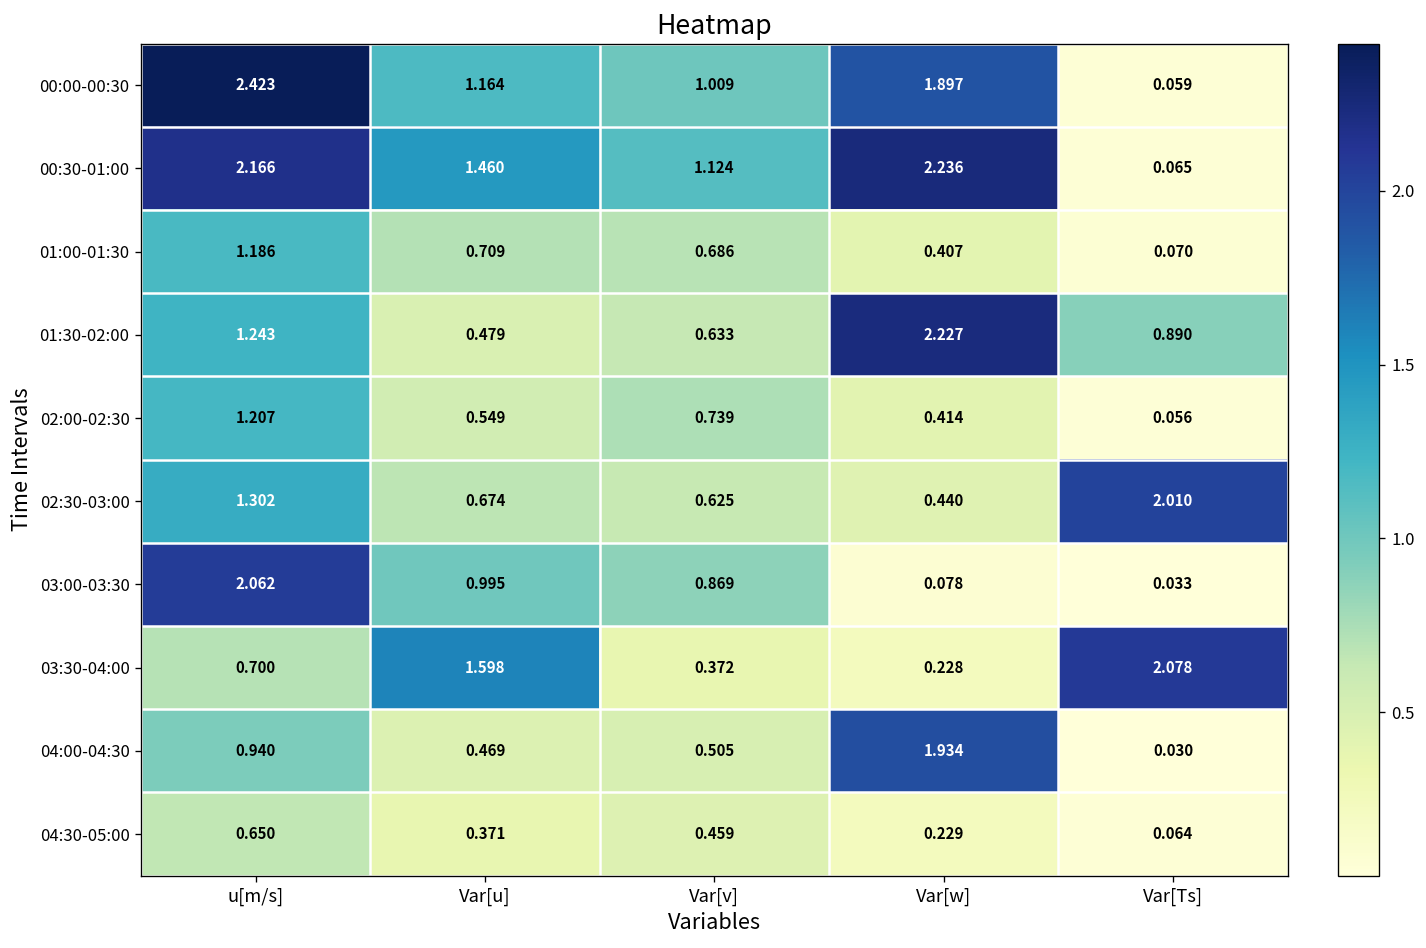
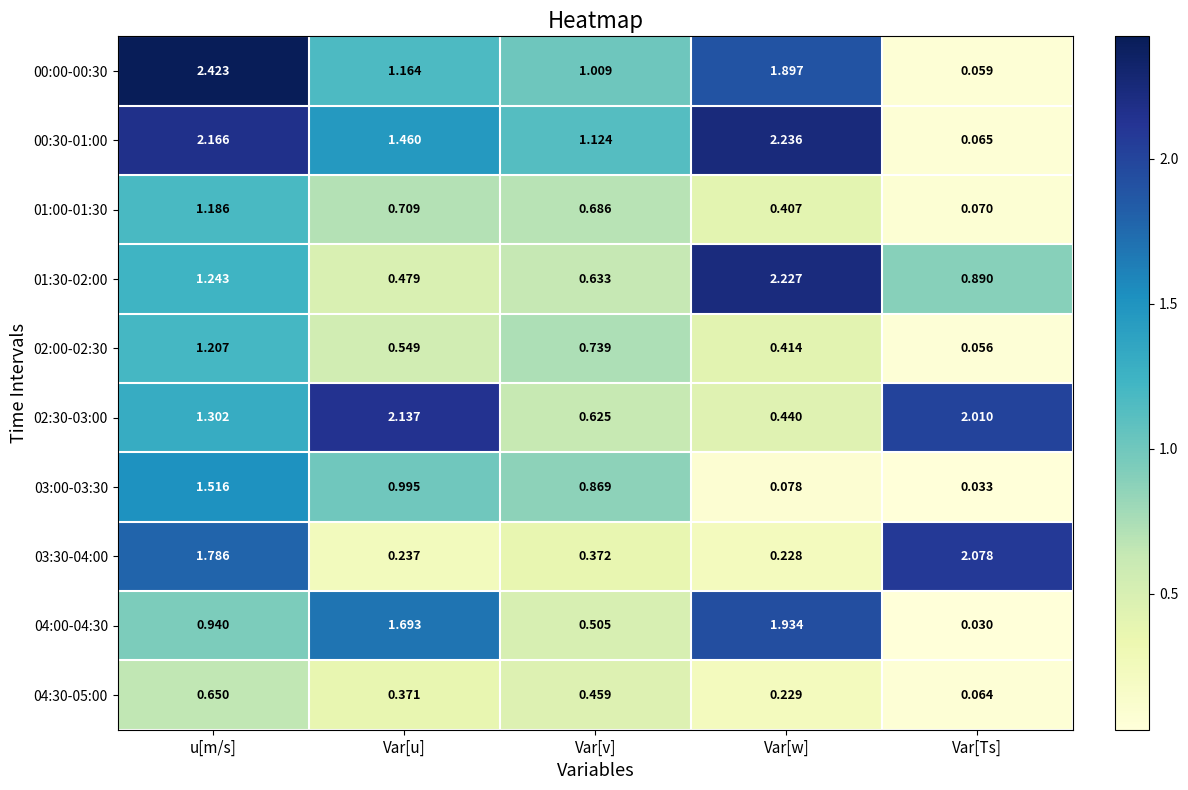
02:30-03:00, Var[u]: 0.674 -> 2.137
03:00-03:30, u[m/s]: 2.062 -> 1.516
03:30-04:00, u[m/s]: 0.700 -> 1.786
03:30-04:00, Var[u]: 1.598 -> 0.237
04:00-04:30, Var[u]: 0.469 -> 1.693
